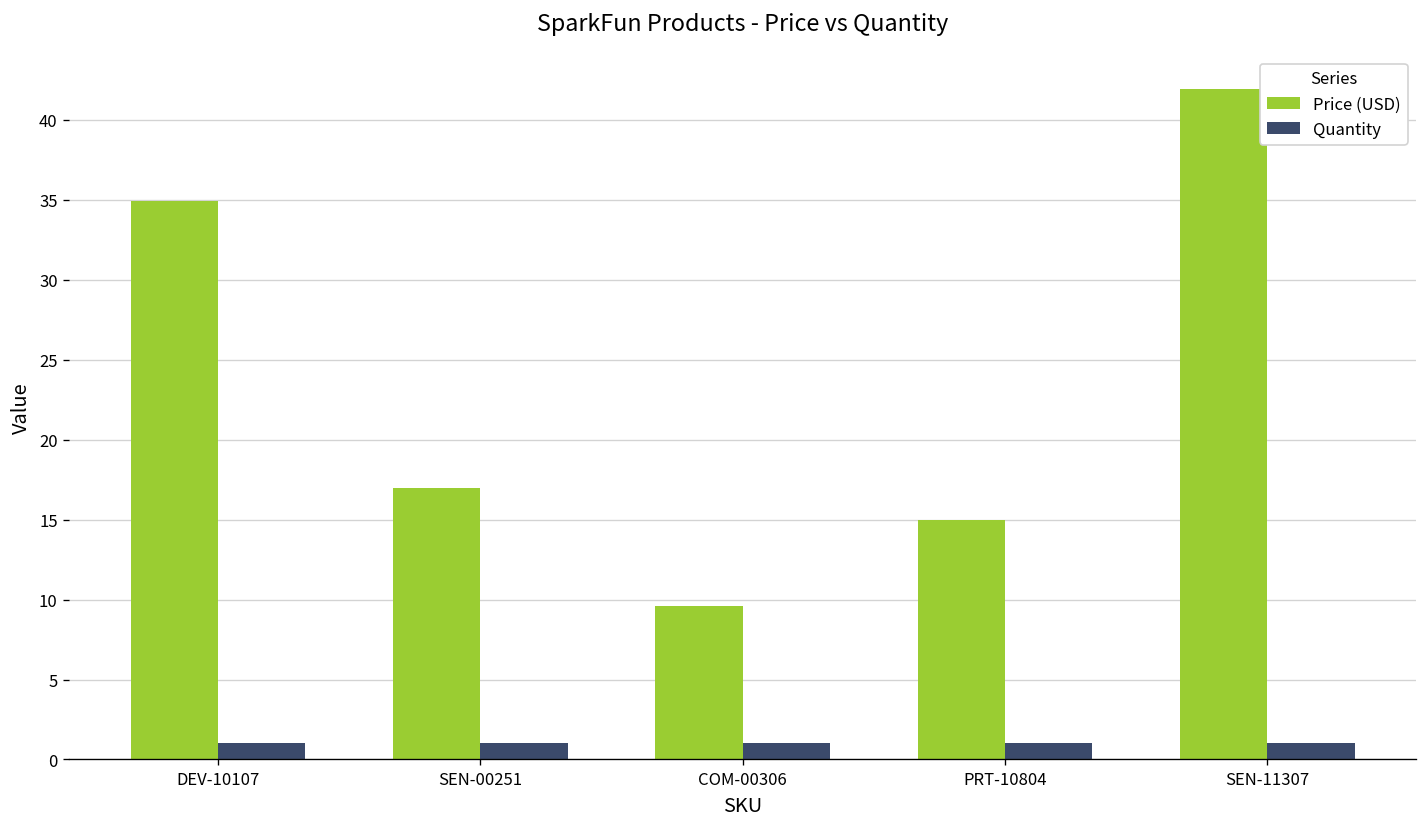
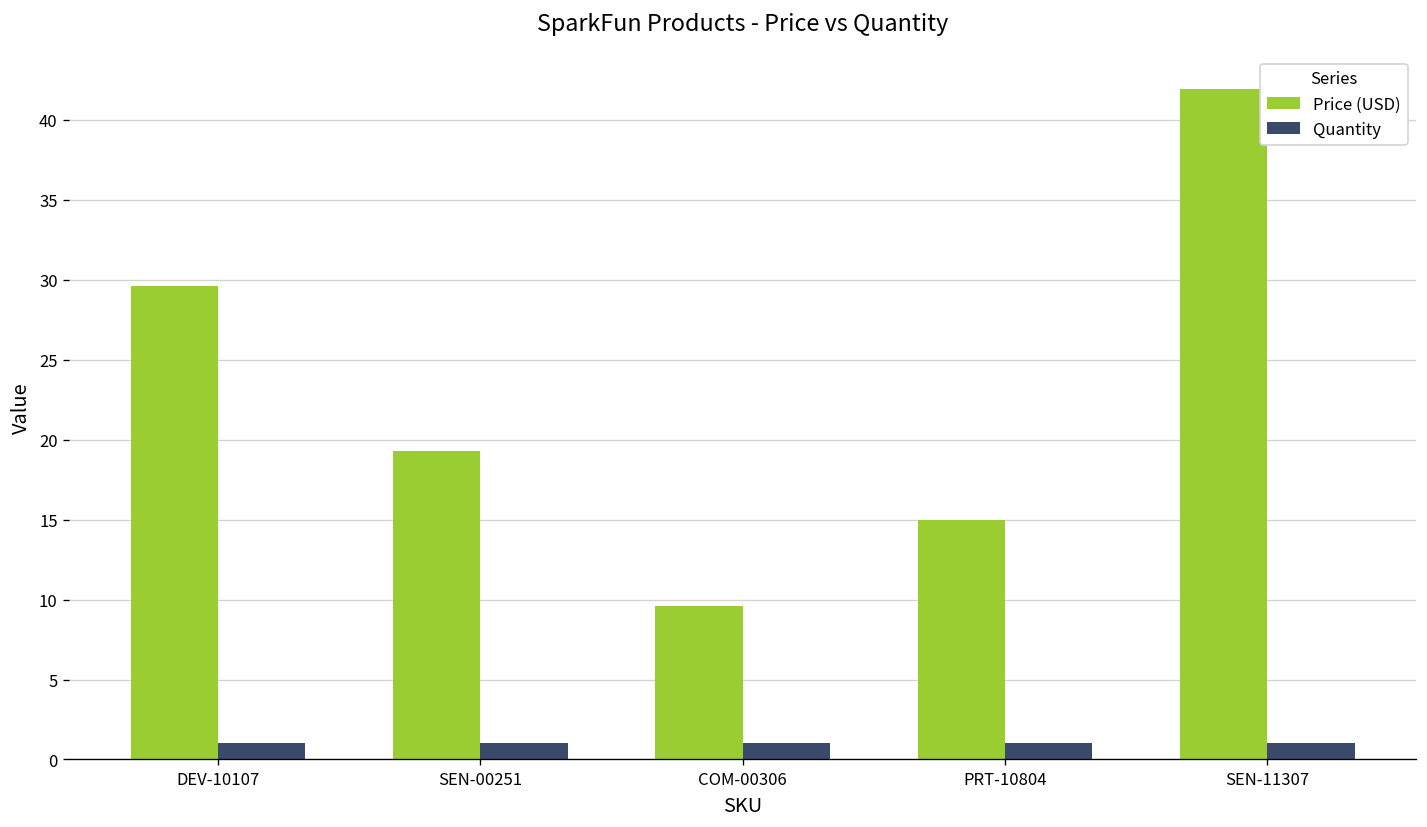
Price (USD), DEV-10107: 35.0 -> 29.6
Price (USD), SEN-00251: 17.0 -> 19.3
